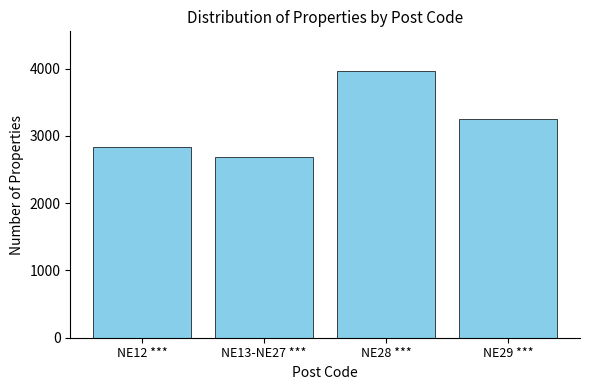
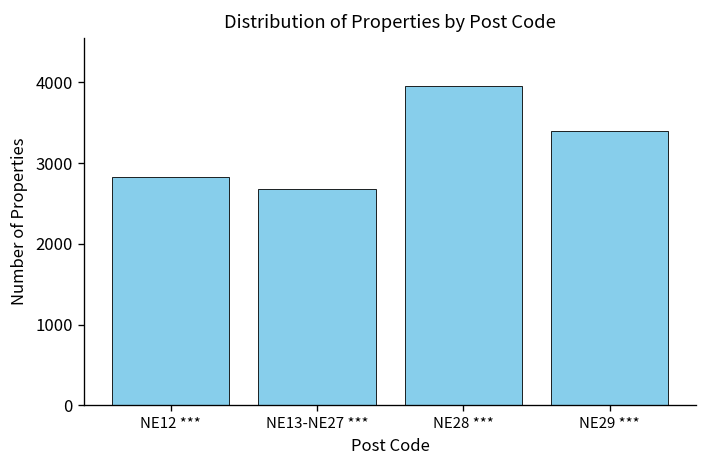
NE29 ***: 3200 -> 3400
